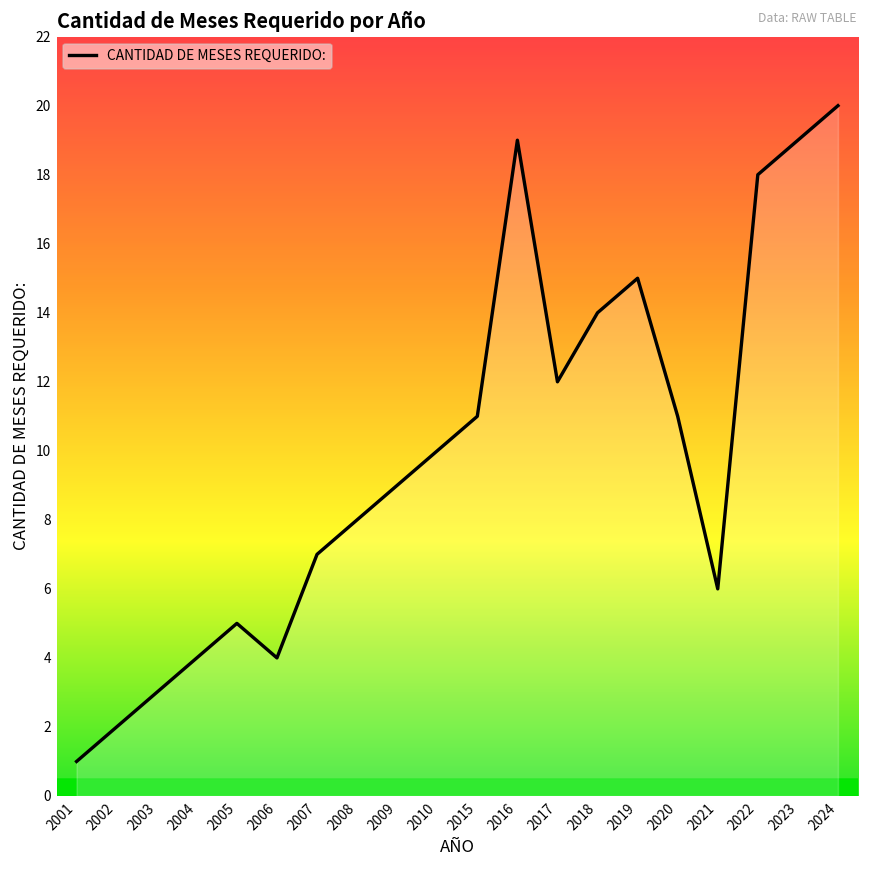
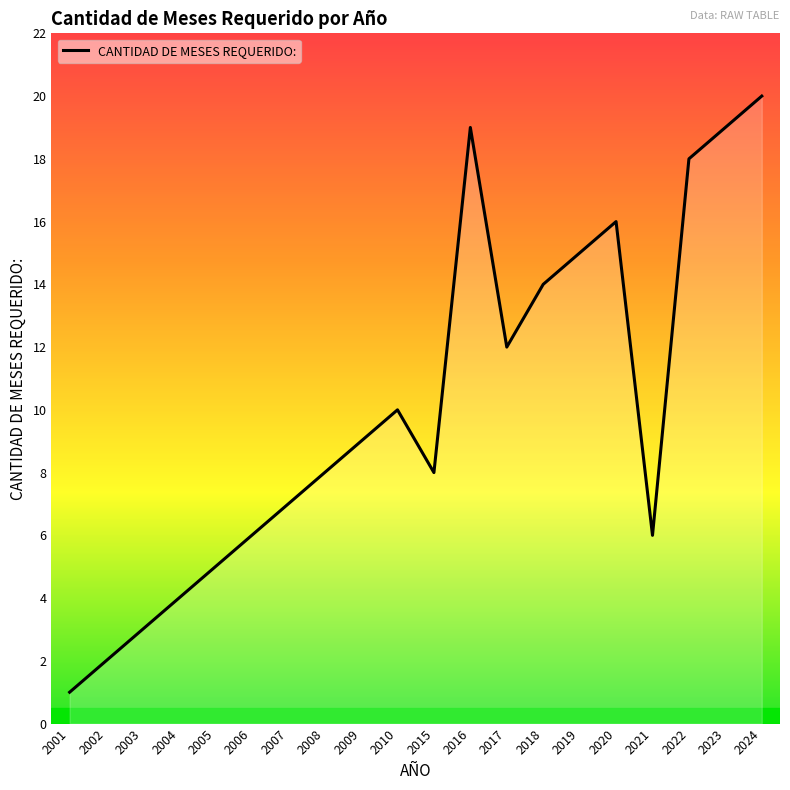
2006: 4 -> 6
2015: 11 -> 8
2020: 11 -> 16
